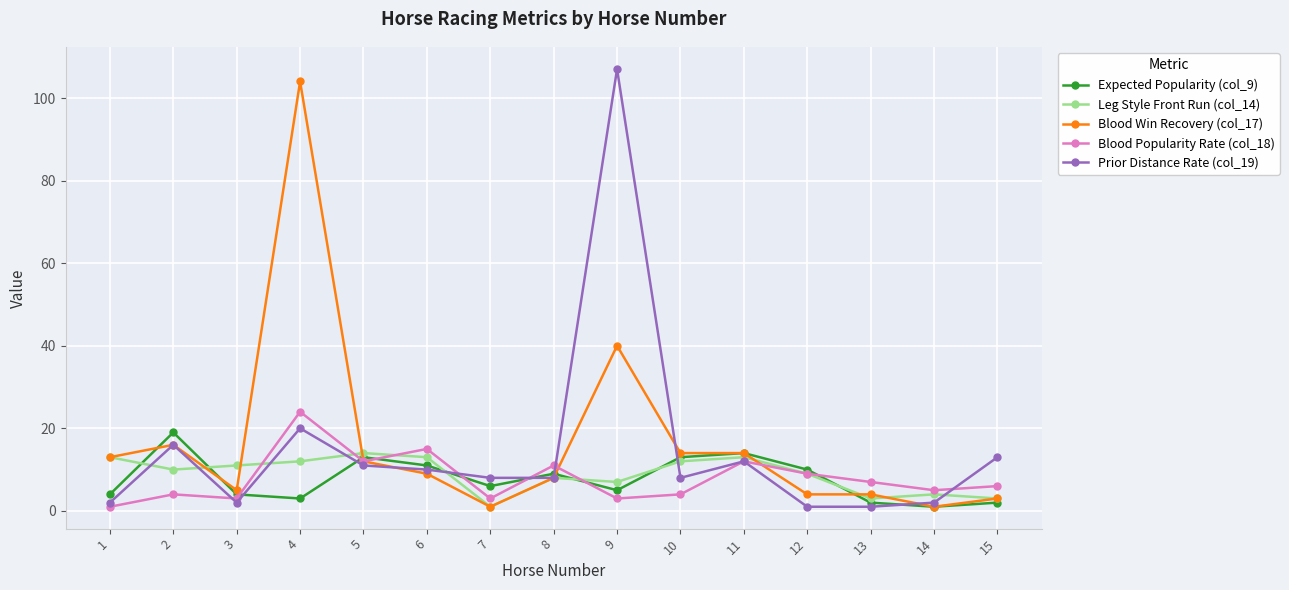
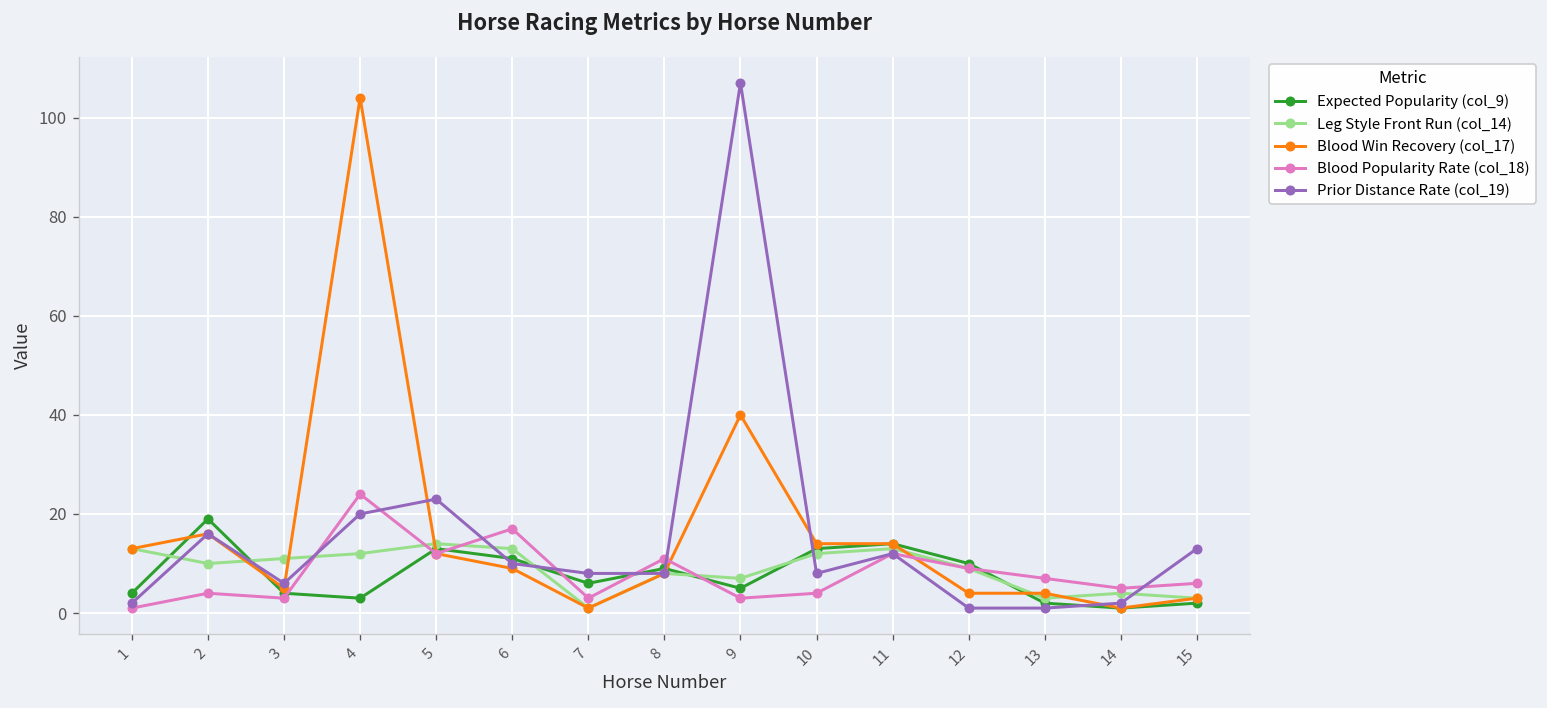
Prior Distance Rate (col_19), 3: 2 -> 6
Prior Distance Rate (col_19), 5: 11 -> 23
Blood Popularity Rate (col_18), 6: 15 -> 17
